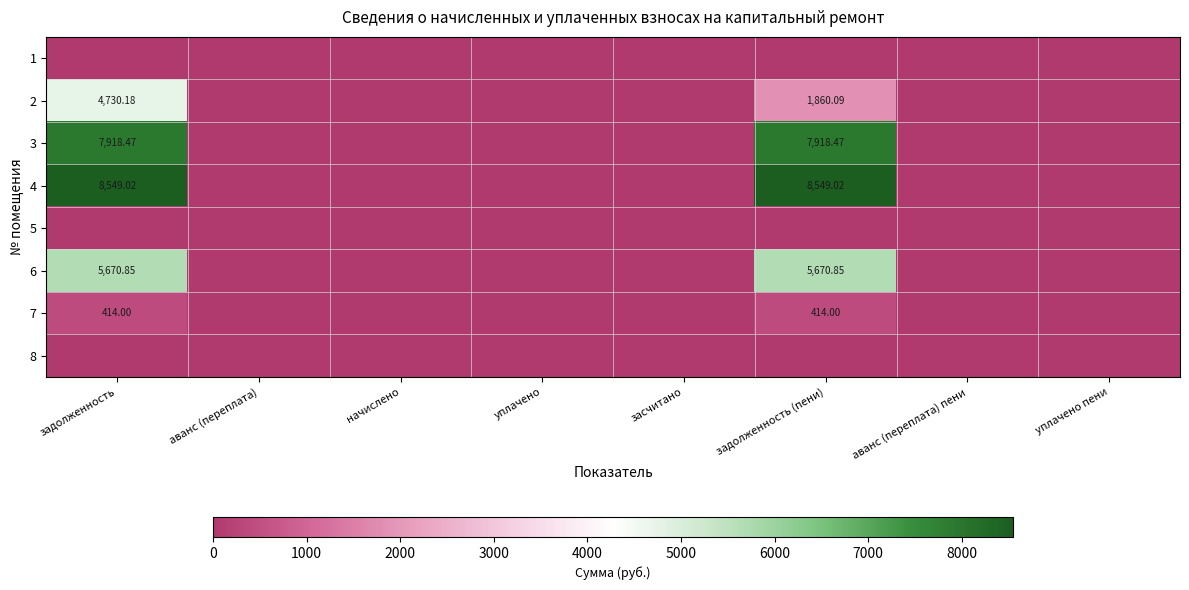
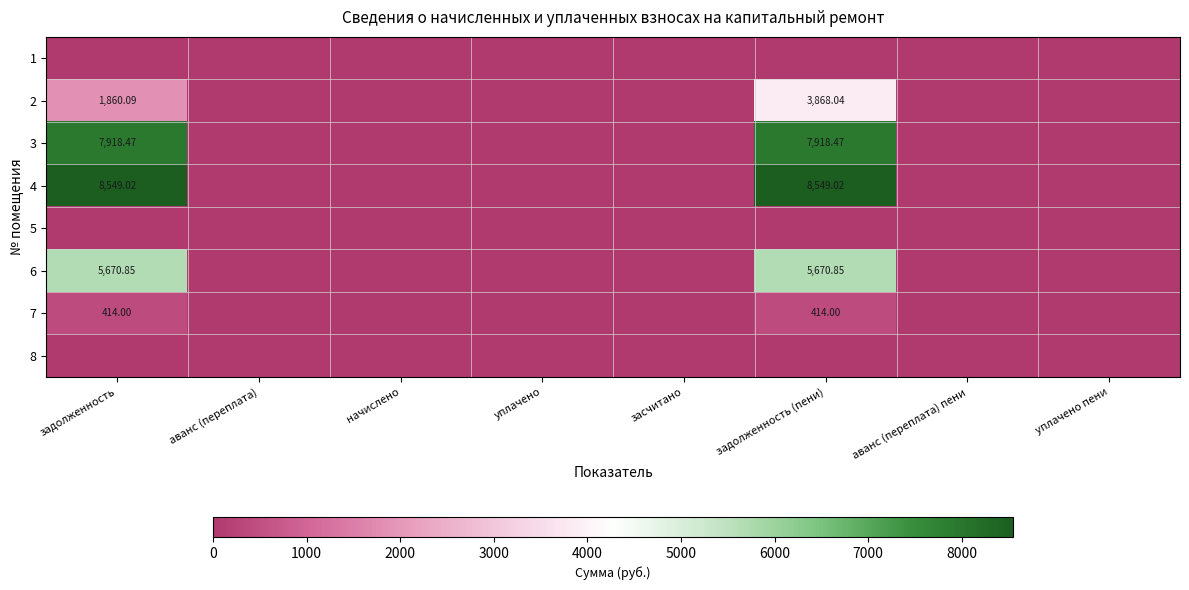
2, задолженность: 4,730.18 -> 1,860.09
2, задолженность (пени): 1,860.09 -> 3,868.04
